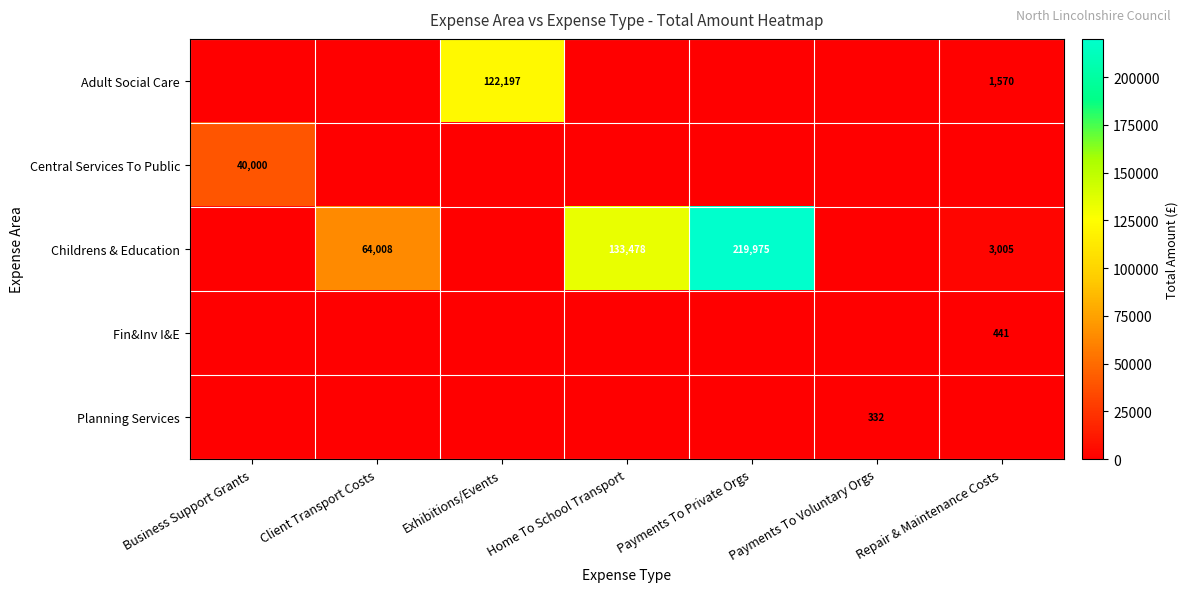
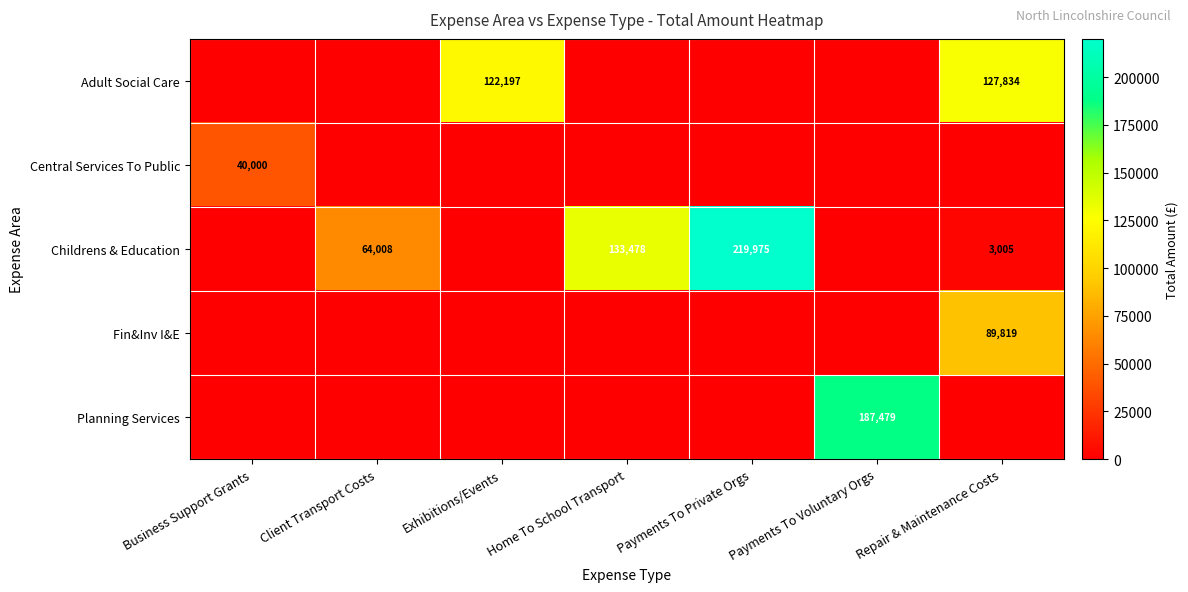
Adult Social Care, Repair & Maintenance Costs: 1,570 -> 127,834
Fin&Inv I&E, Repair & Maintenance Costs: 441 -> 89,819
Planning Services, Payments To Voluntary Orgs: 332 -> 187,479
